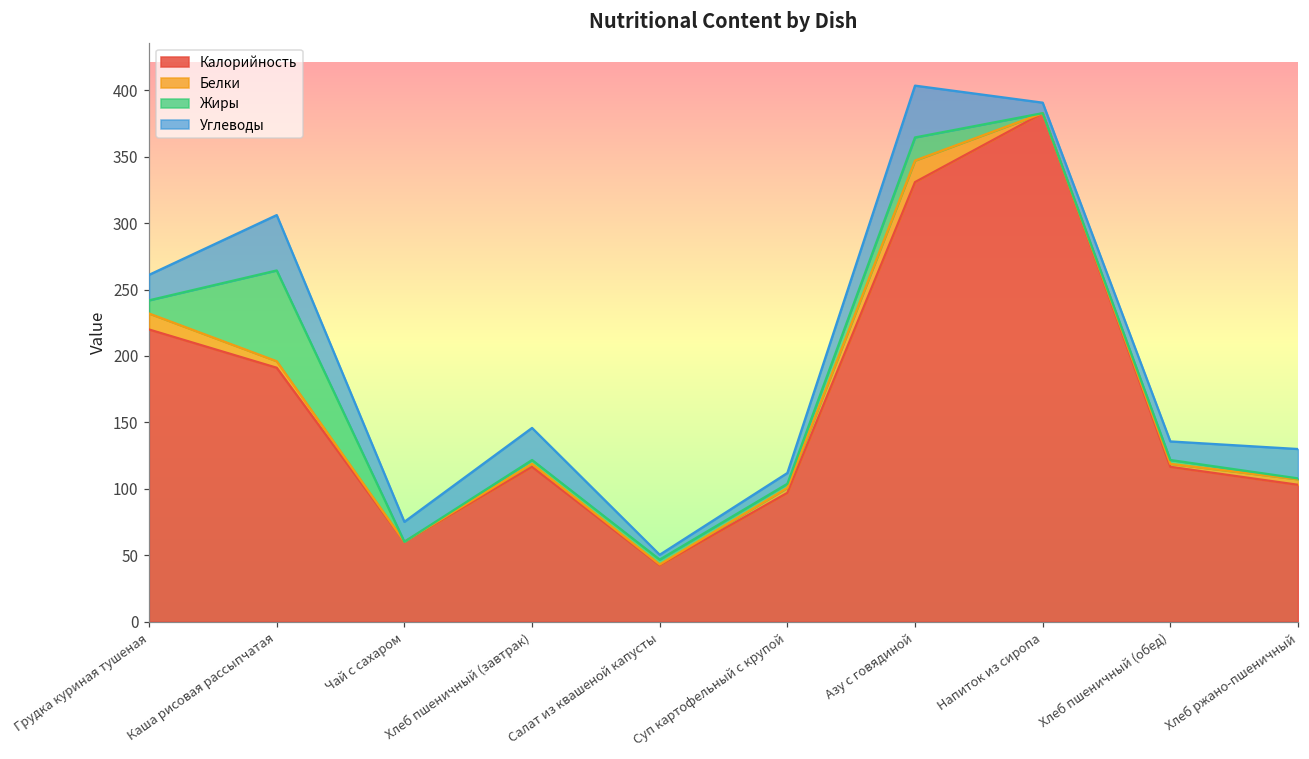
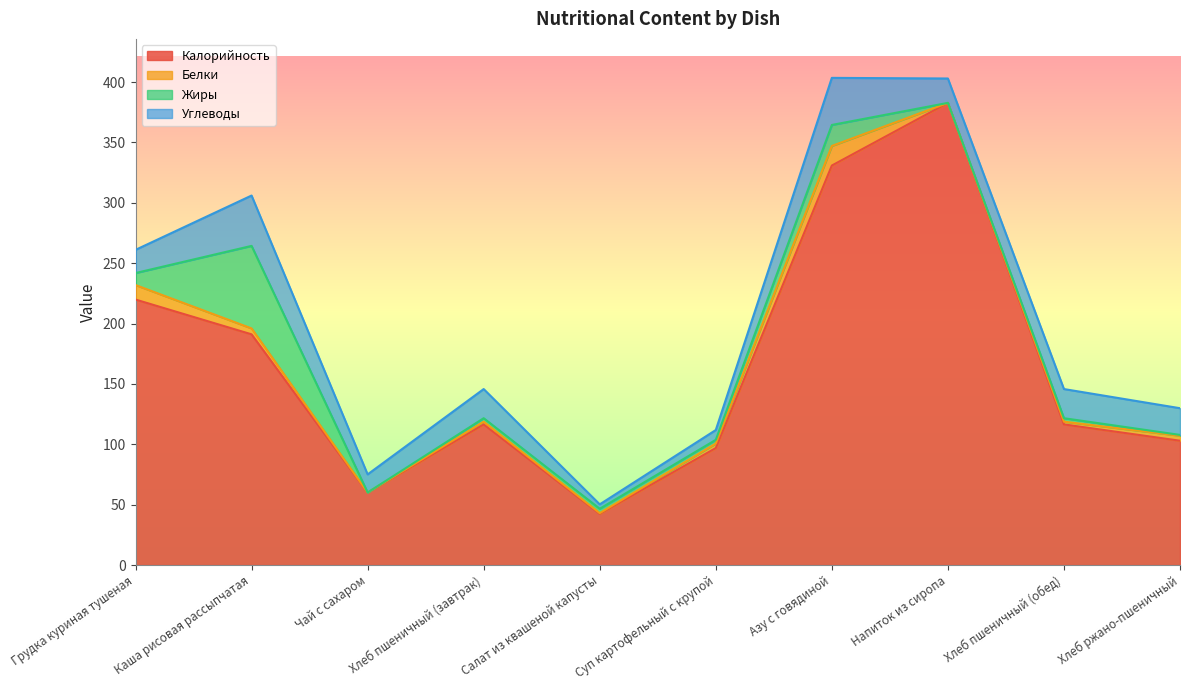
Углеводы, Напиток из сиропа: 8 -> 20
Углеводы, Хлеб пшеничный (обед): 14 -> 24
